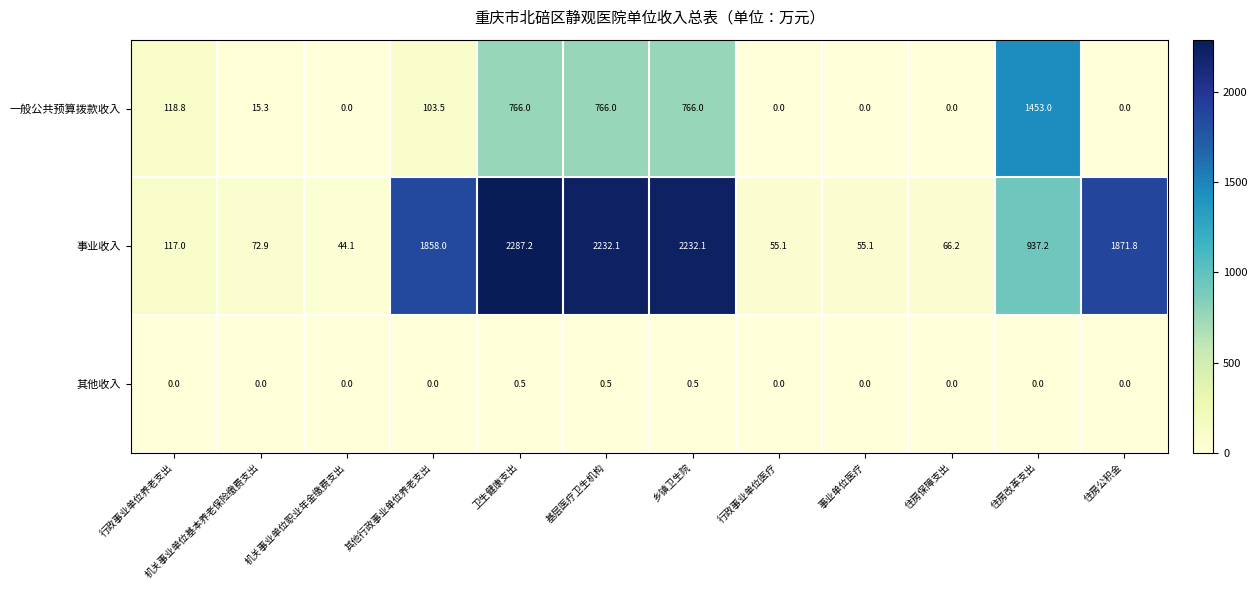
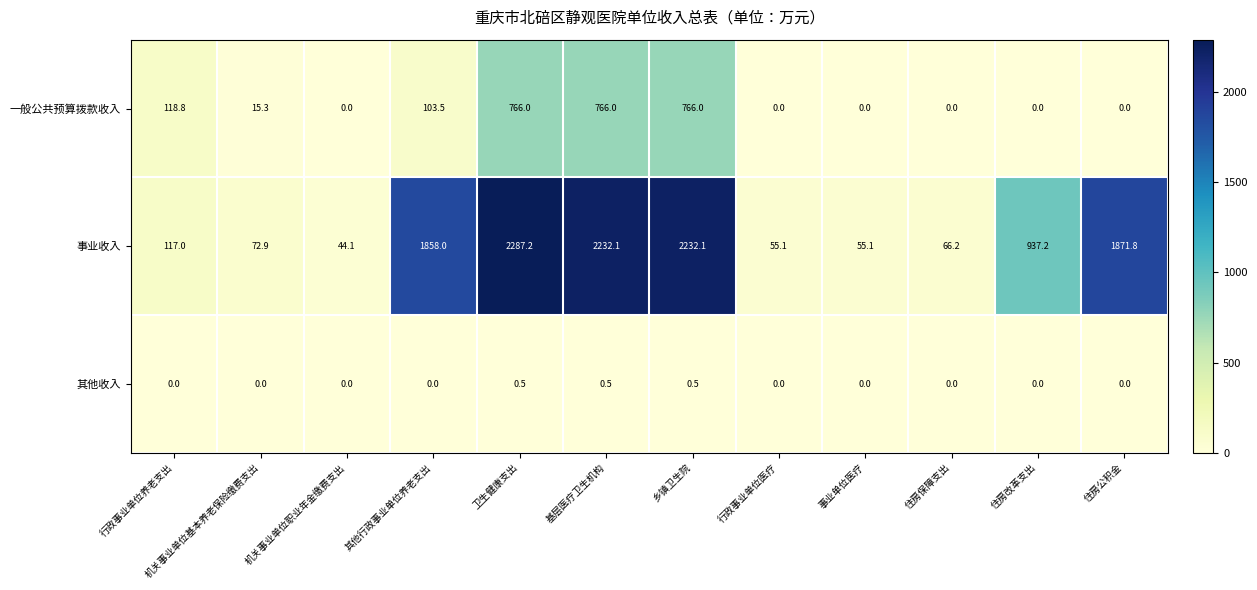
一般公共预算拨款收入, 住房改革支出: 1453.0 -> 0.0
